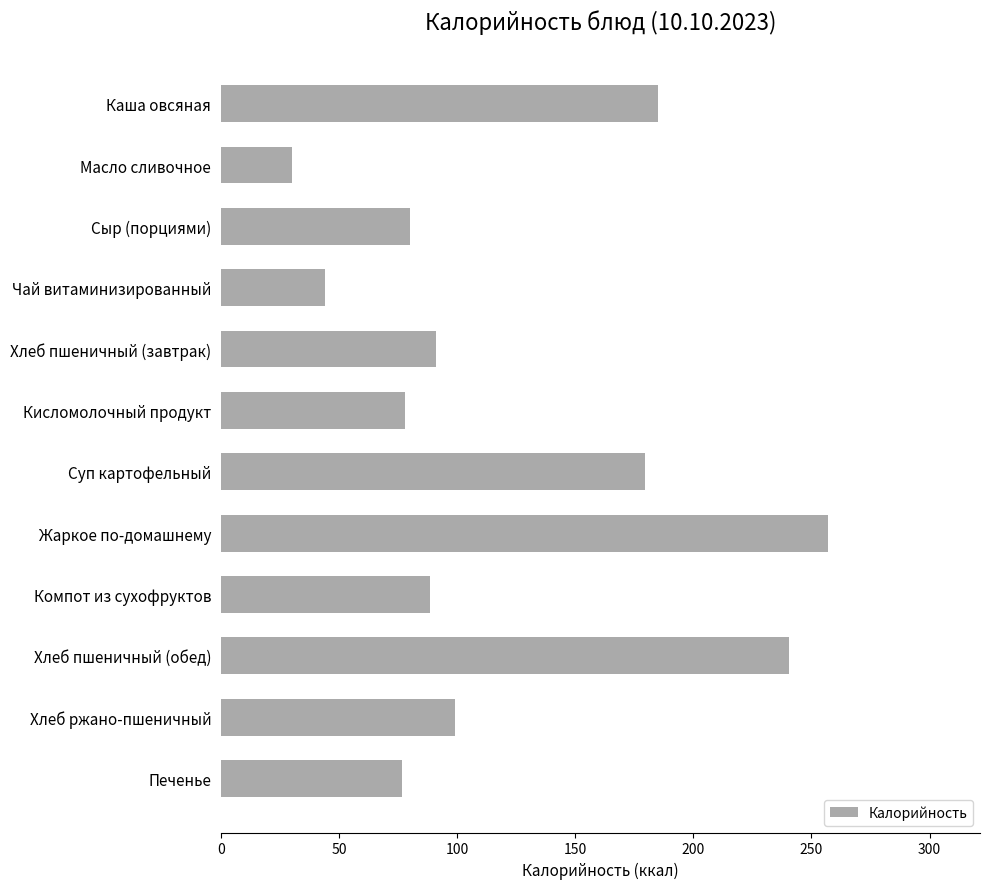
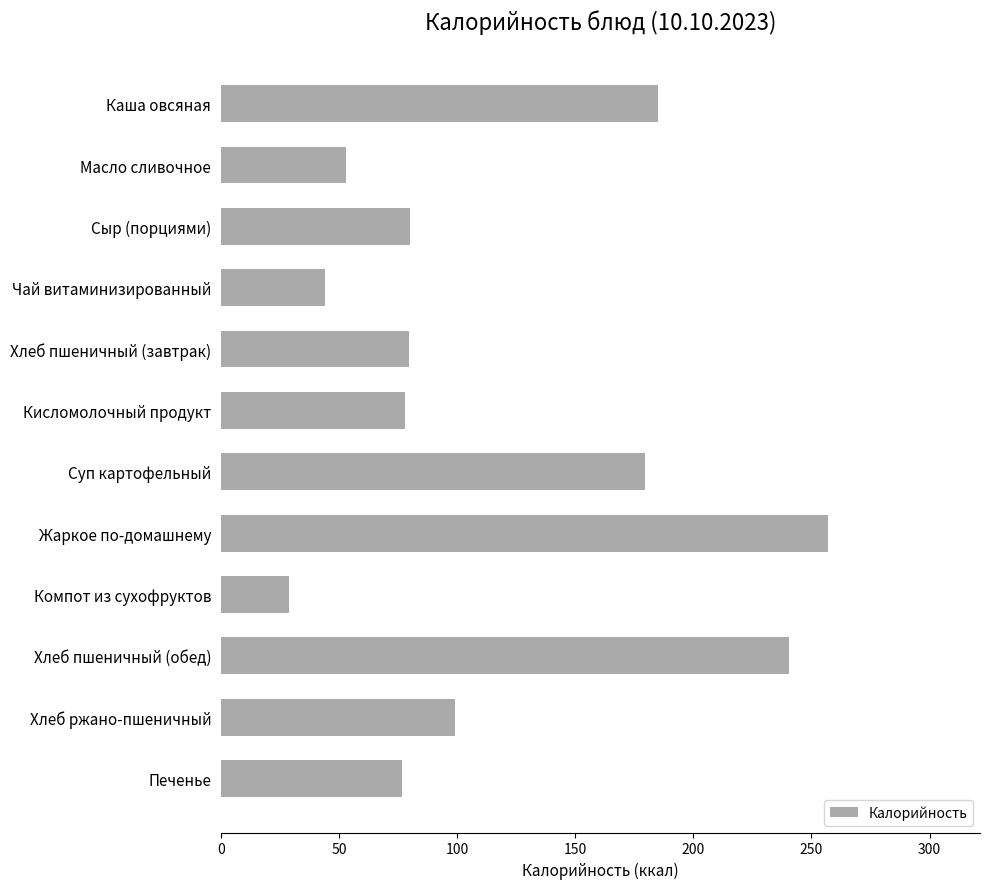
Масло сливочное: 30 -> 53
Хлеб пшеничный (завтрак): 91 -> 80
Компот из сухофруктов: 89 -> 29
